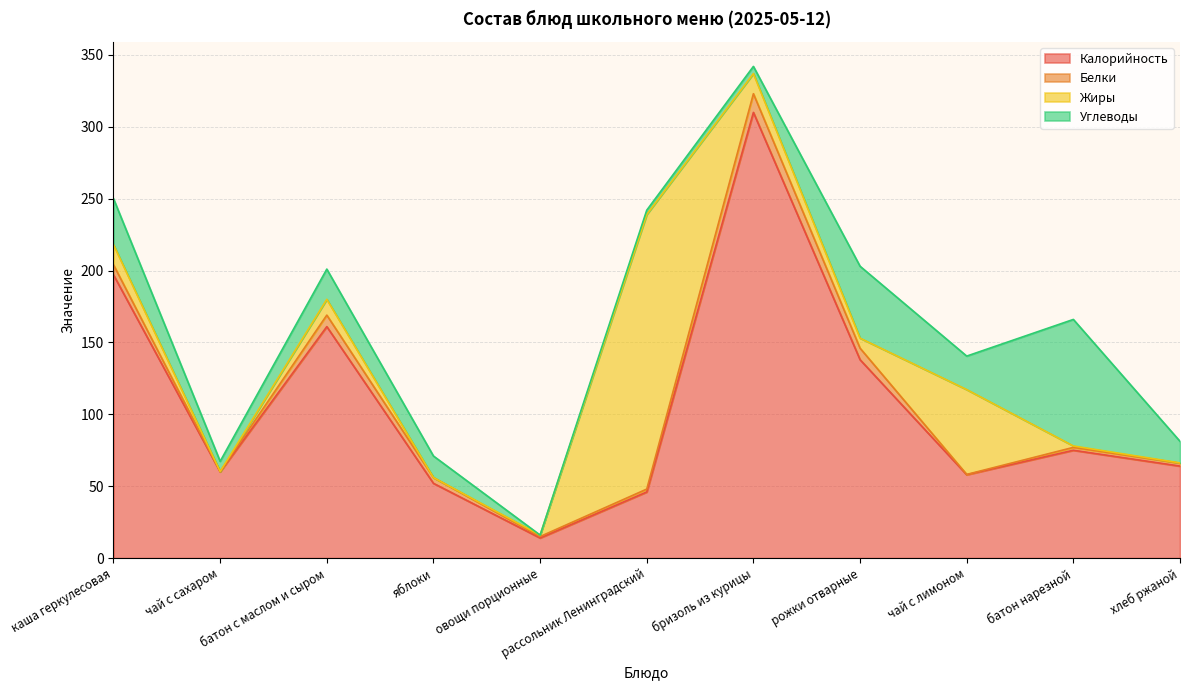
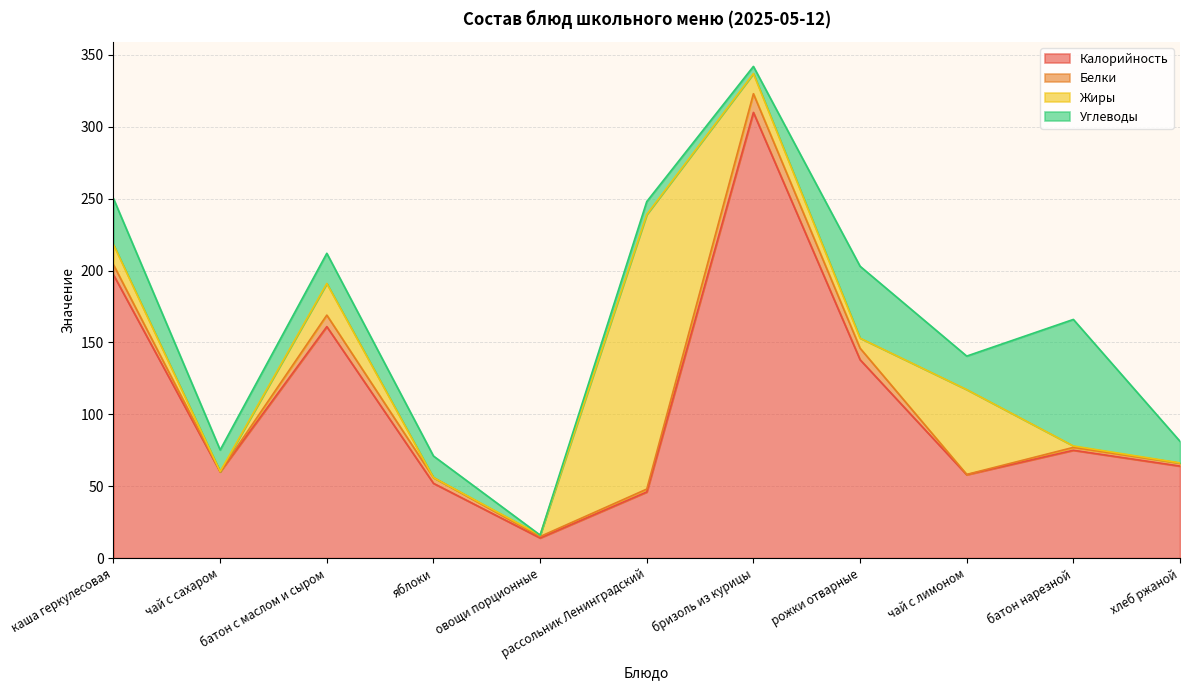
Углеводы, чай с сахаром: 7 -> 15
Жиры, батон с маслом и сыром: 11 -> 22
Углеводы, рассольник Ленинградский: 3 -> 9
